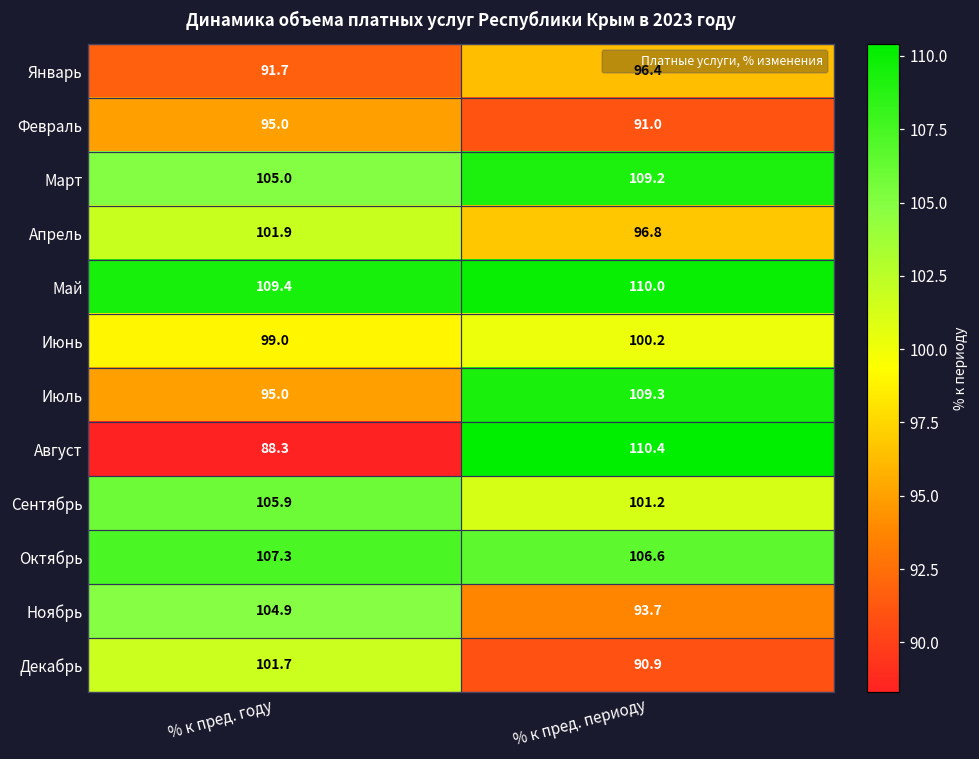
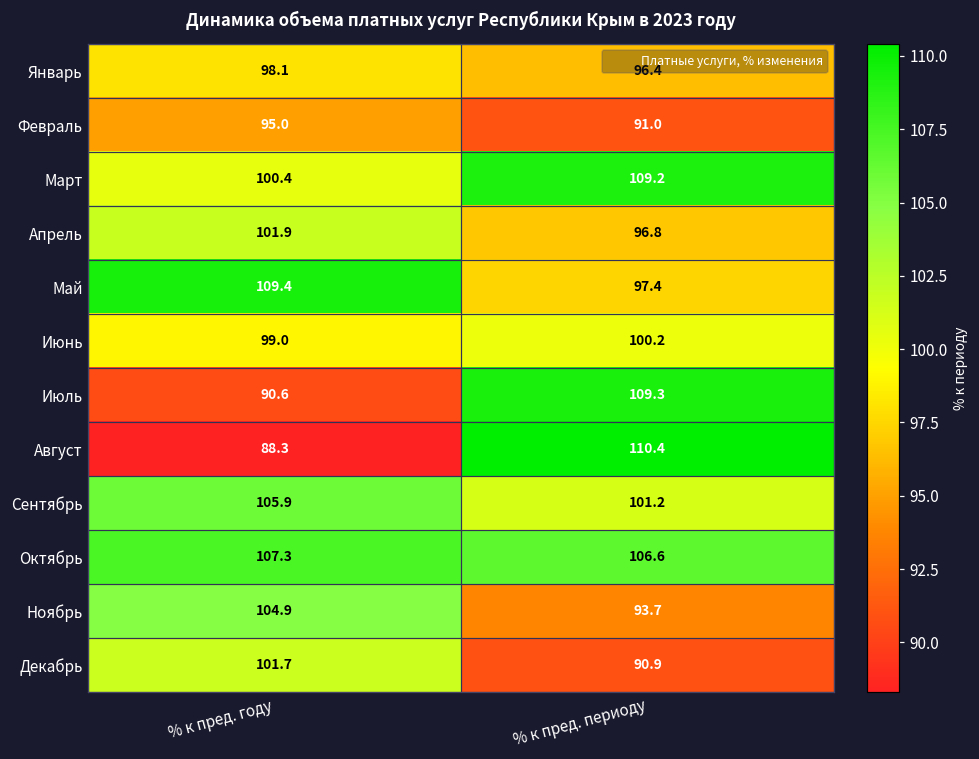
Январь, % к пред. году: 91.7 -> 98.1
Март, % к пред. году: 105.0 -> 100.4
Май, % к пред. периоду: 110.0 -> 97.4
Июль, % к пред. году: 95.0 -> 90.6
